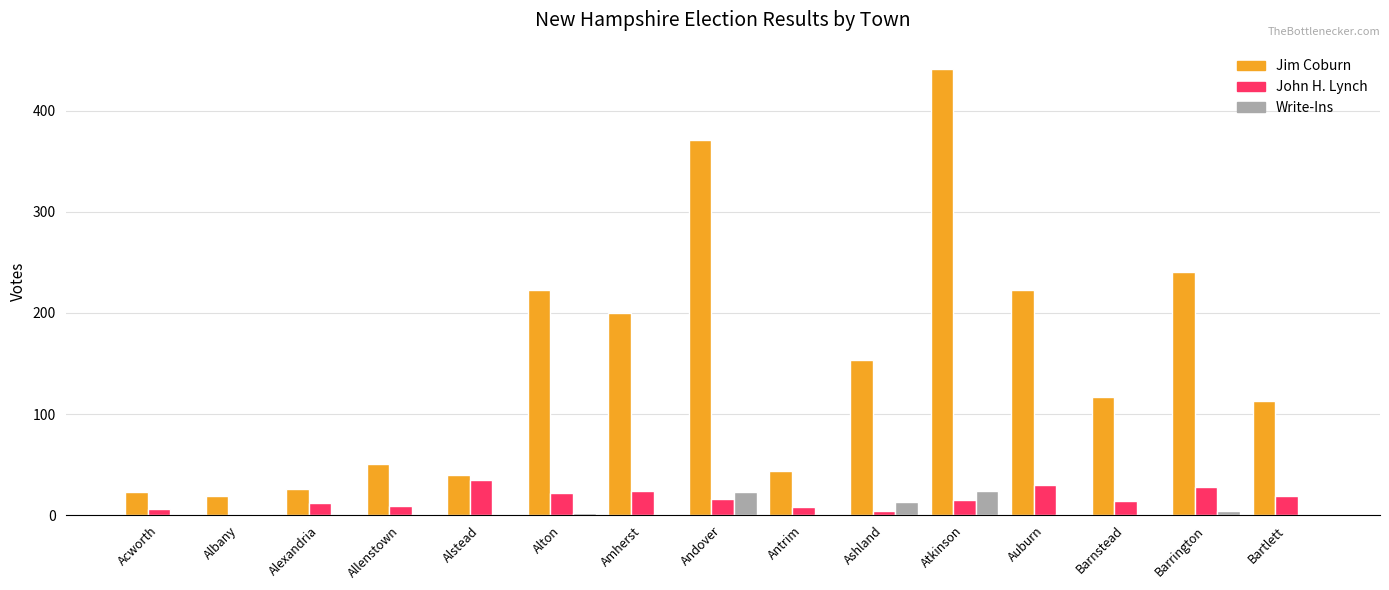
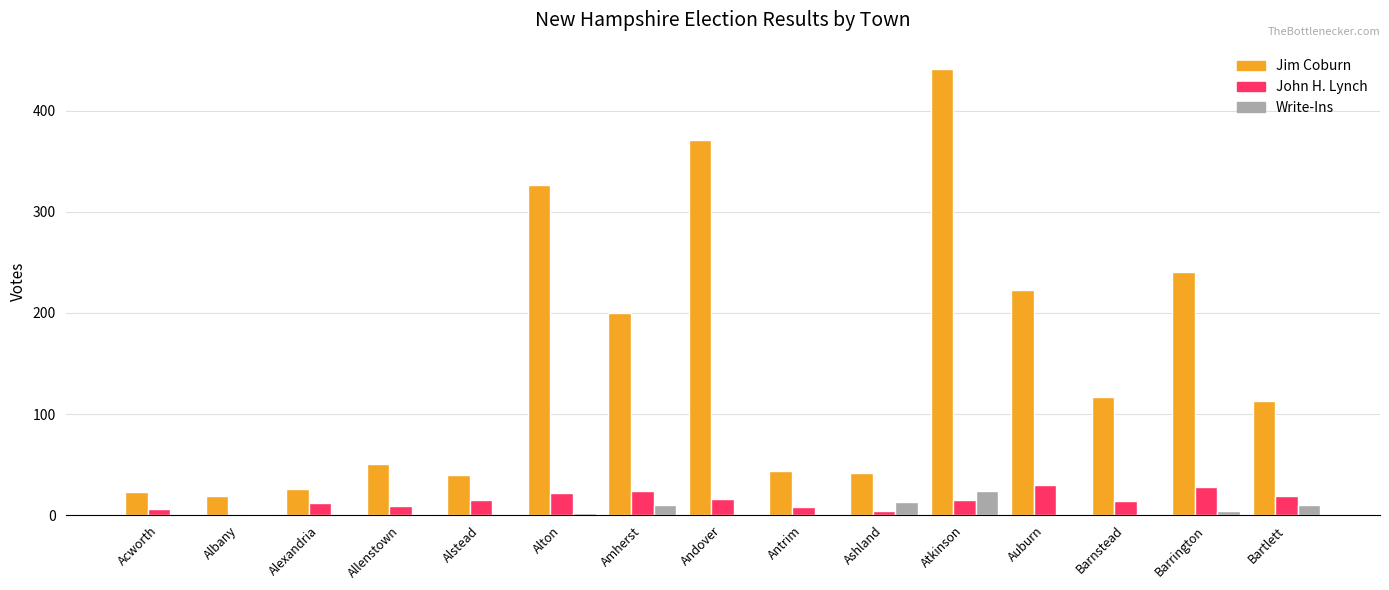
John H. Lynch, Alstead: 35 -> 15
Jim Coburn, Alton: 223 -> 326
Write-Ins, Amherst: 1 -> 10
Write-Ins, Andover: 23 -> 0
Jim Coburn, Ashland: 153 -> 42
Write-Ins, Bartlett: 0 -> 10
